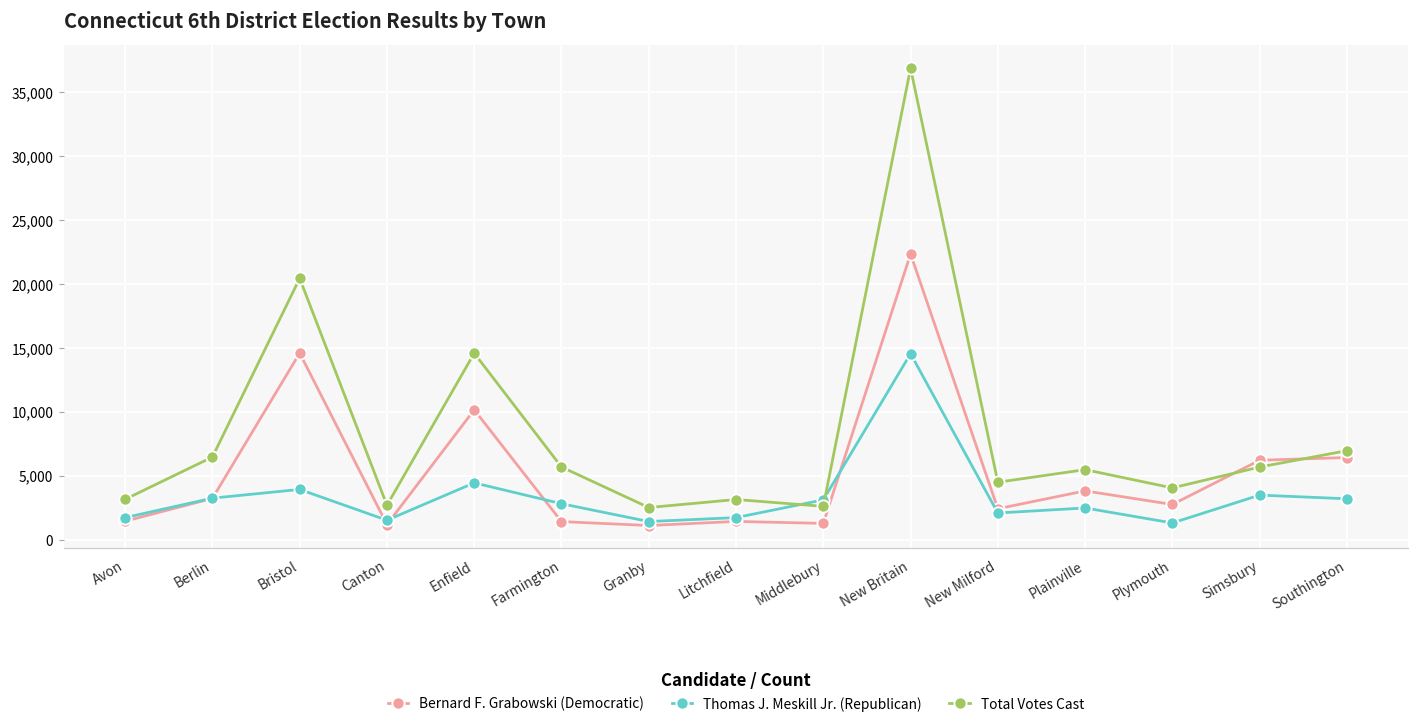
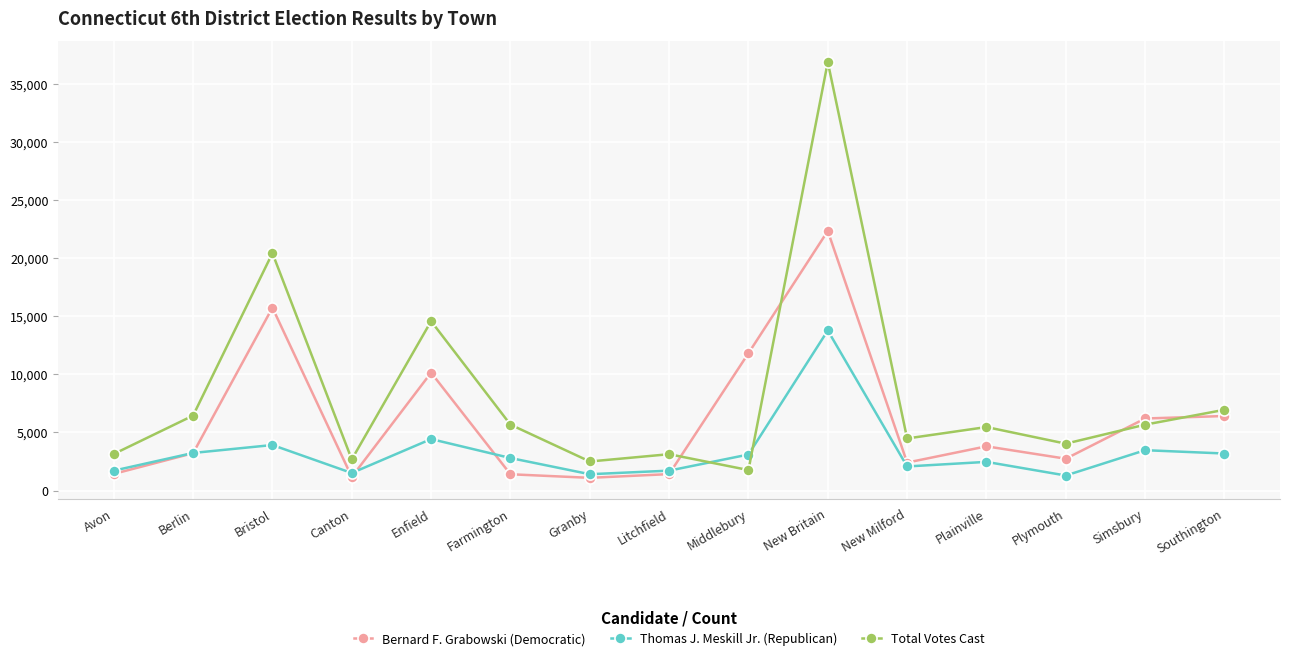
Bernard F. Grabowski (Democratic), Bristol: 14,600 -> 15,700
Bernard F. Grabowski (Democratic), Middlebury: 1,300 -> 11,800
Total Votes Cast, Middlebury: 2,600 -> 1,800
Thomas J. Meskill Jr. (Republican), New Britain: 14,500 -> 13,800
